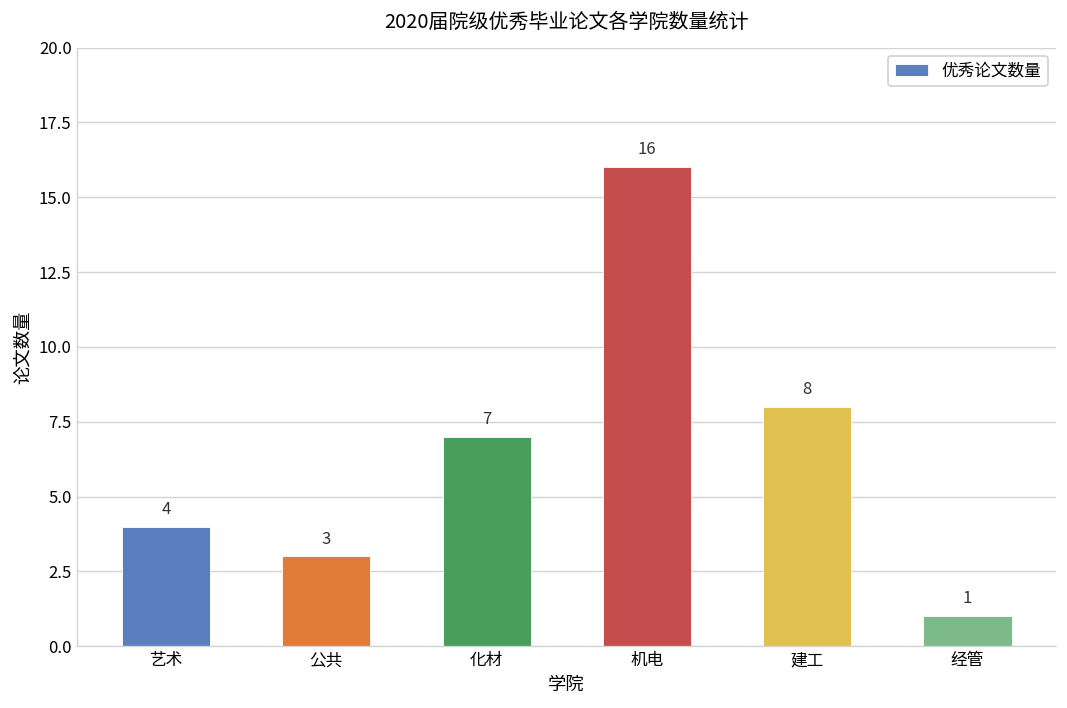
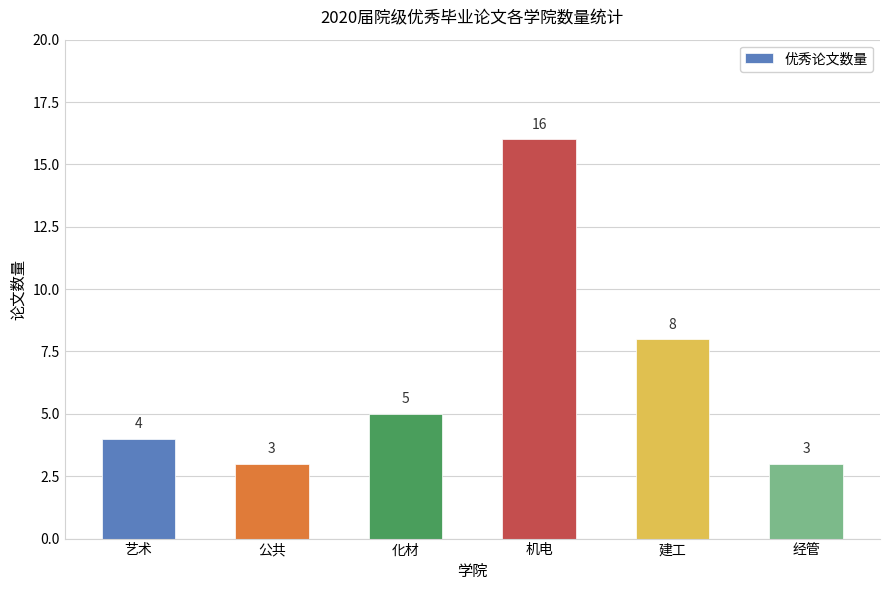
化材: 7 -> 5
经管: 1 -> 3
